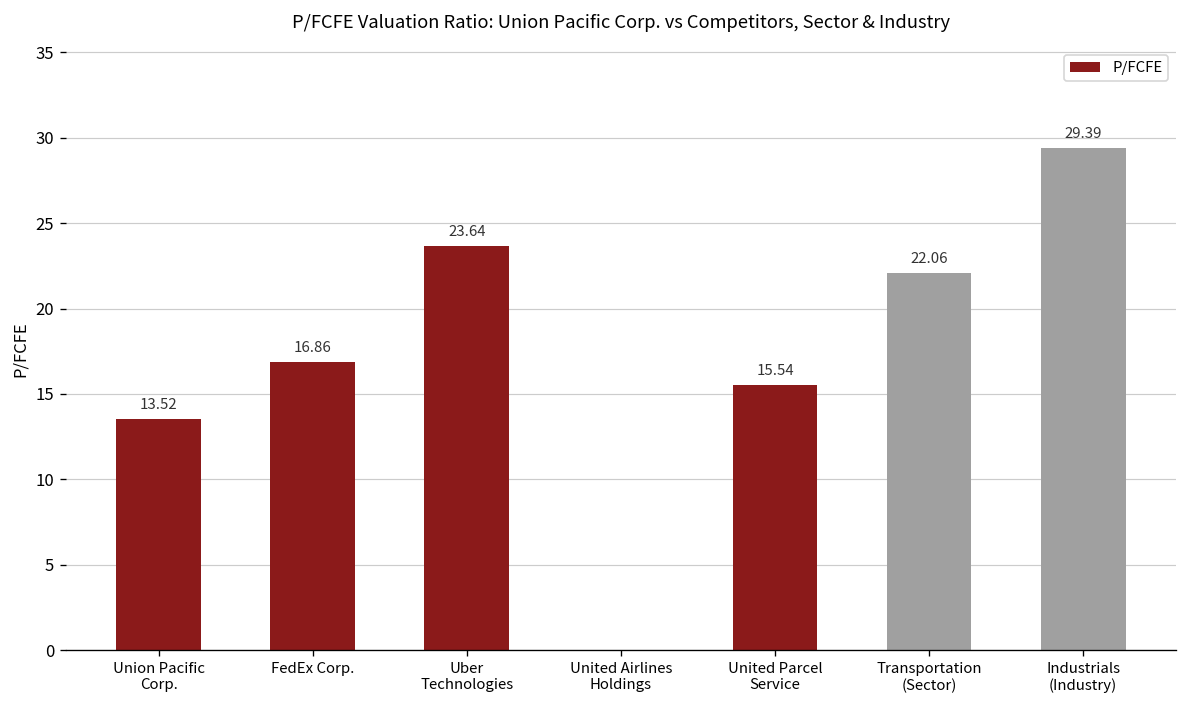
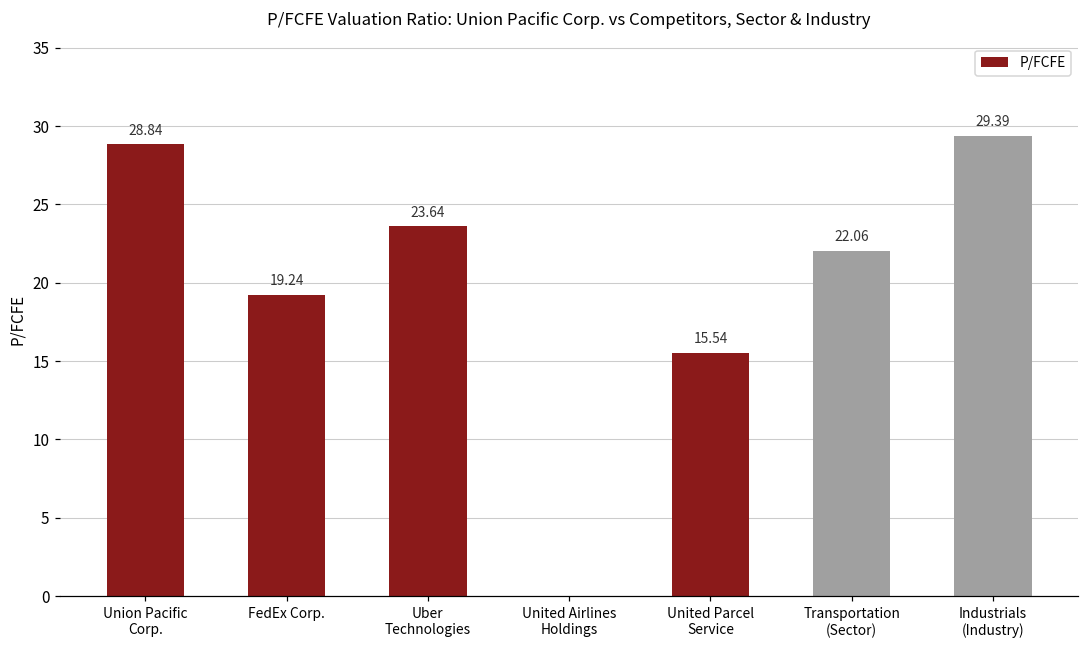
Union Pacific Corp.: 13.52 -> 28.84
FedEx Corp.: 16.86 -> 19.24
